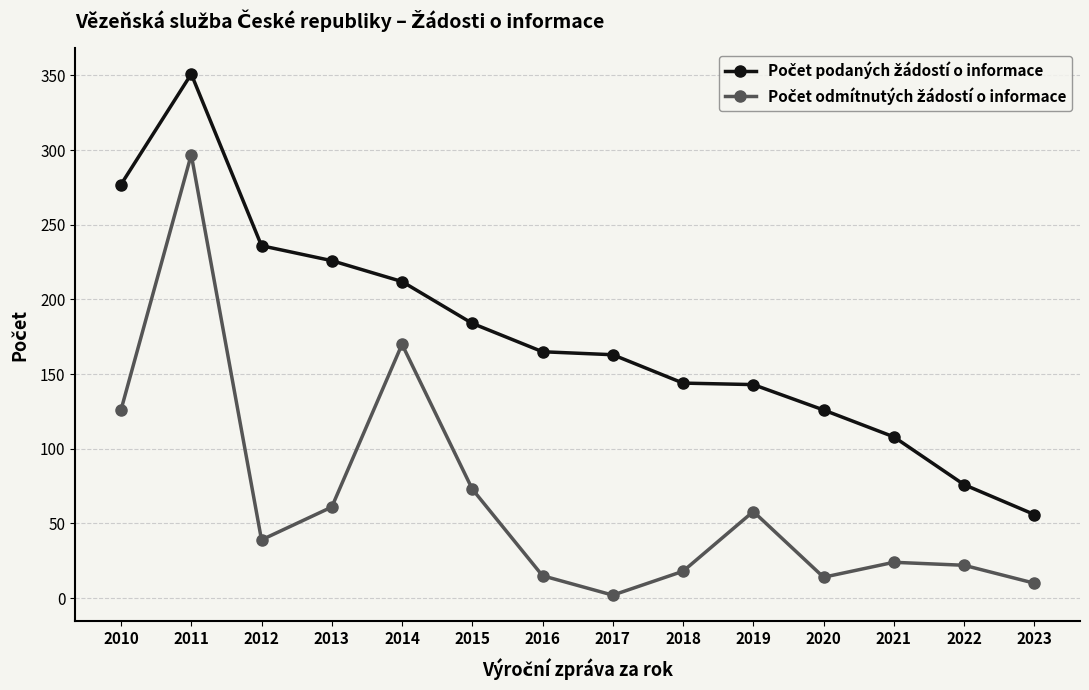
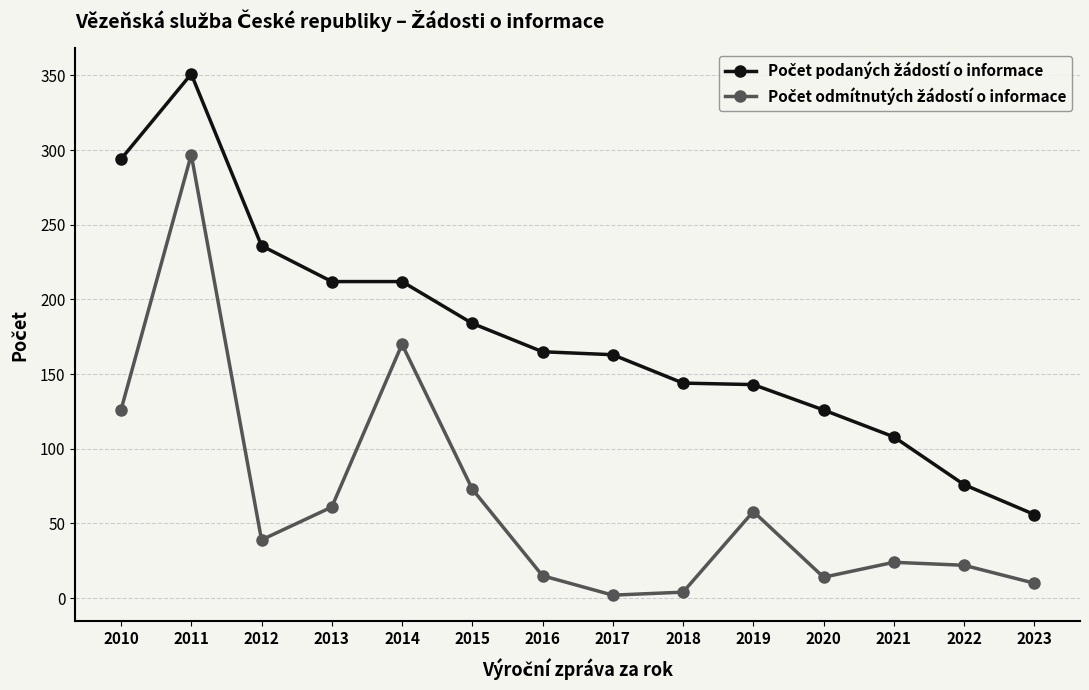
Počet podaných žádostí o informace, 2010: 277 -> 294
Počet podaných žádostí o informace, 2013: 226 -> 212
Počet odmítnutých žádostí o informace, 2018: 18 -> 4
